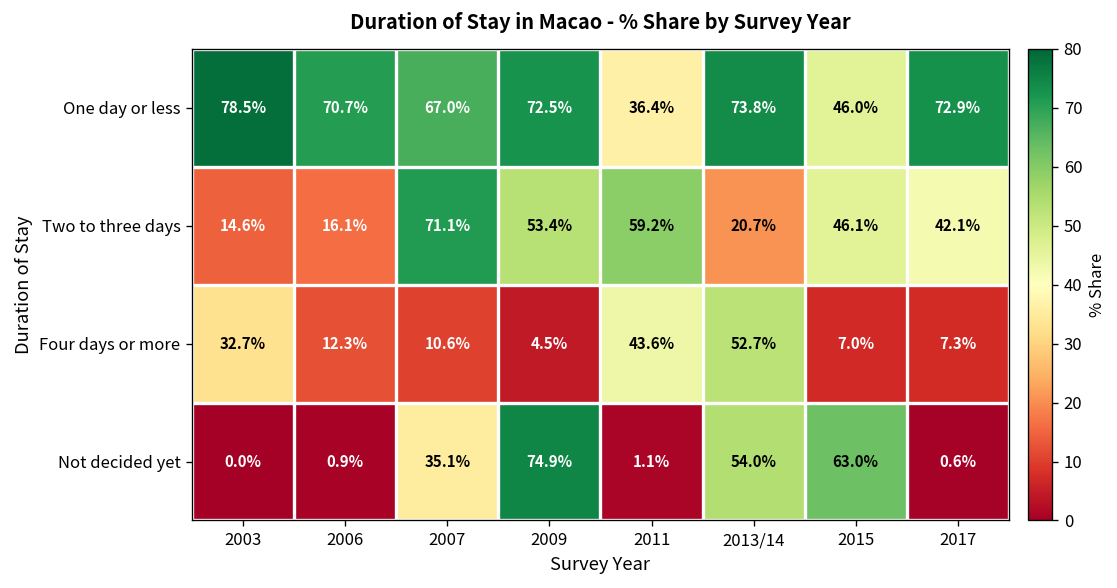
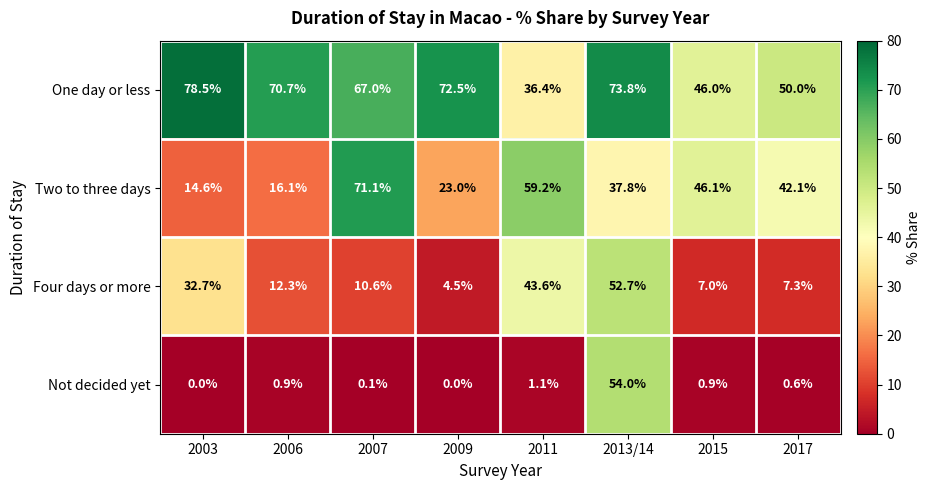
One day or less, 2017: 72.9% -> 50.0%
Two to three days, 2009: 53.4% -> 23.0%
Two to three days, 2013/14: 20.7% -> 37.8%
Not decided yet, 2007: 35.1% -> 0.1%
Not decided yet, 2009: 74.9% -> 0.0%
Not decided yet, 2015: 63.0% -> 0.9%
